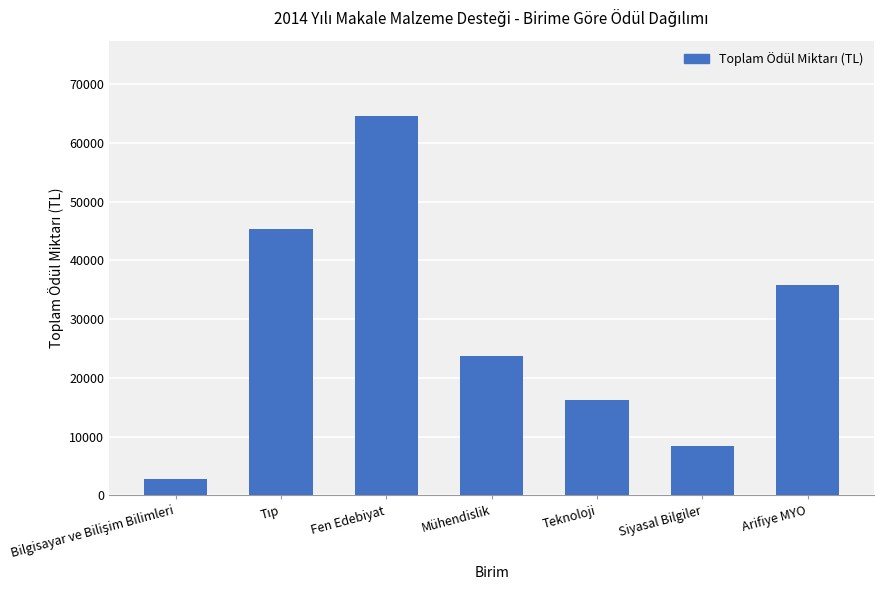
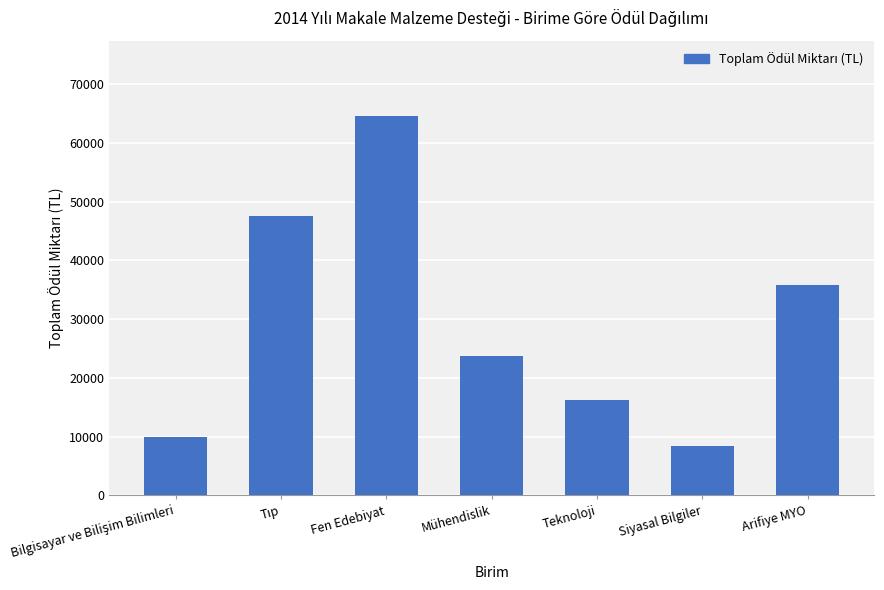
Bilgisayar ve Bilişim Bilimleri: 3000 -> 10000
Tıp: 45000 -> 48000
